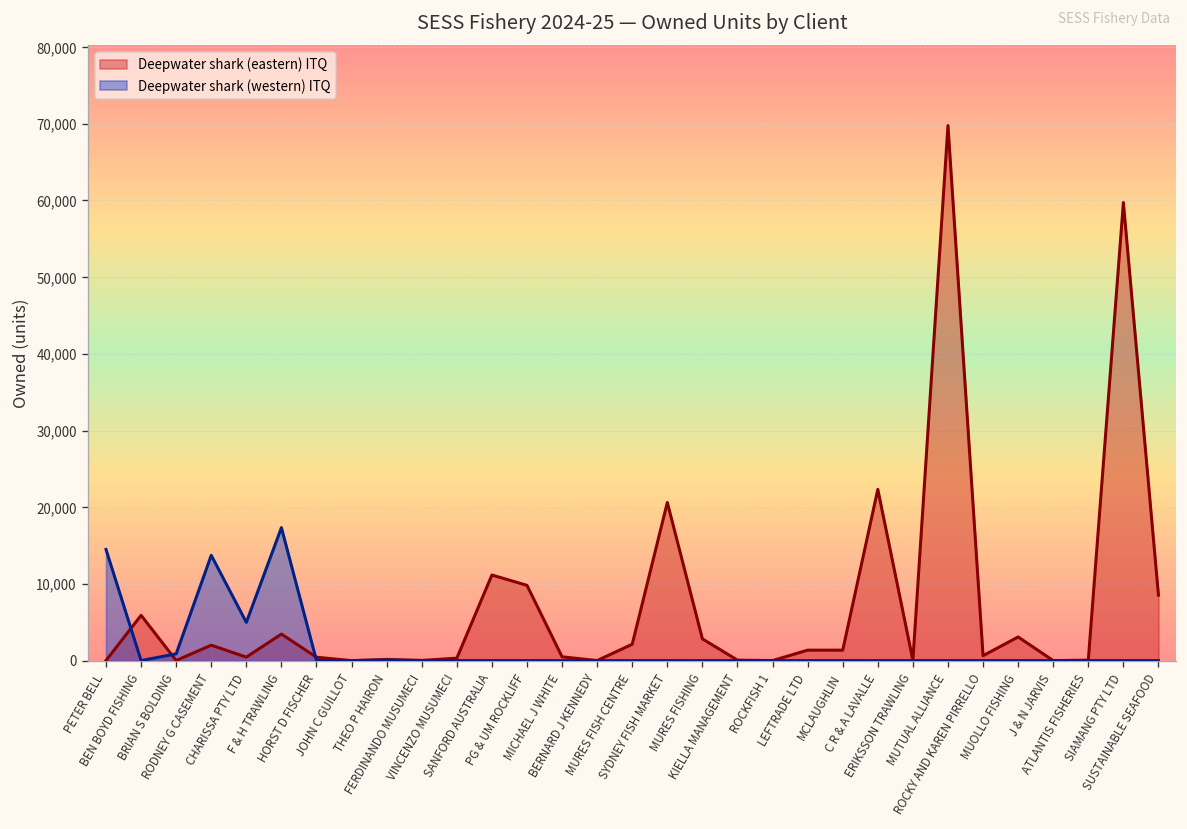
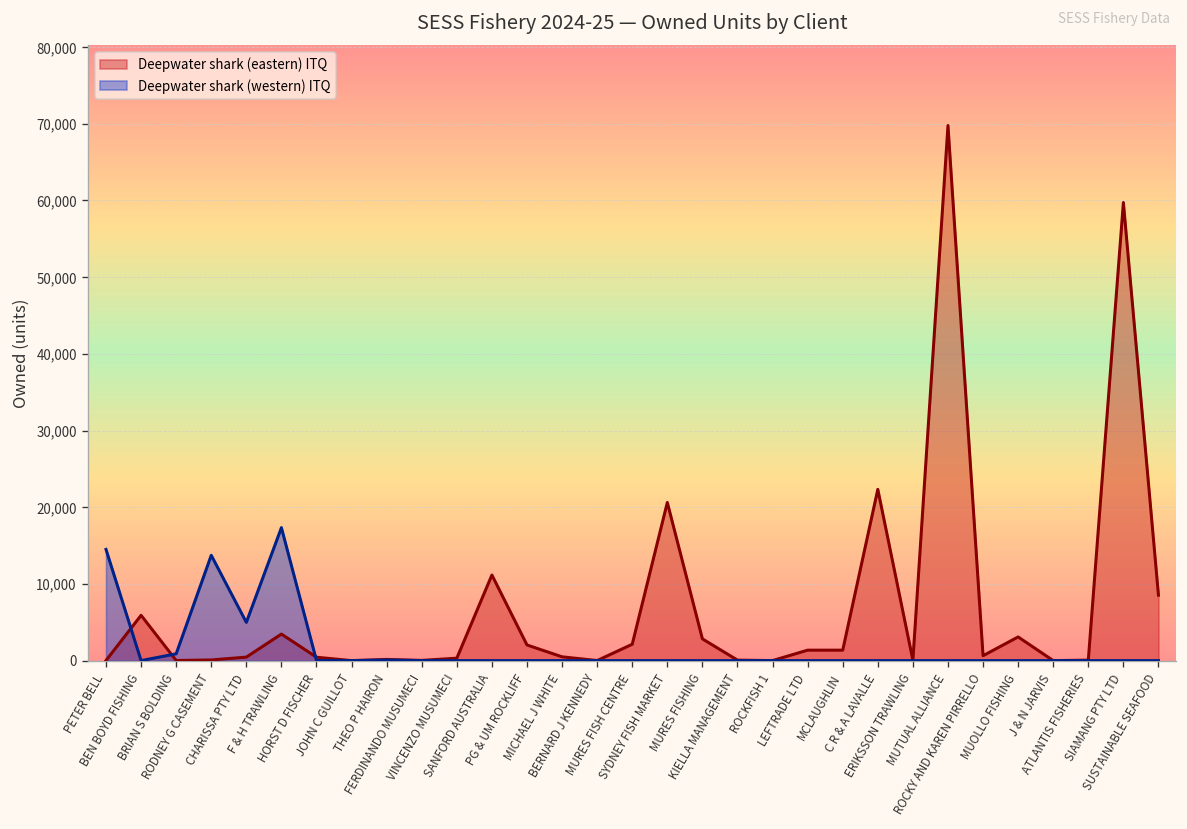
Deepwater shark (eastern) ITQ, RODNEY G CASEMENT: 2,000 -> 0
Deepwater shark (eastern) ITQ, PG & UM ROCKLIFF: 10,000 -> 2,000
